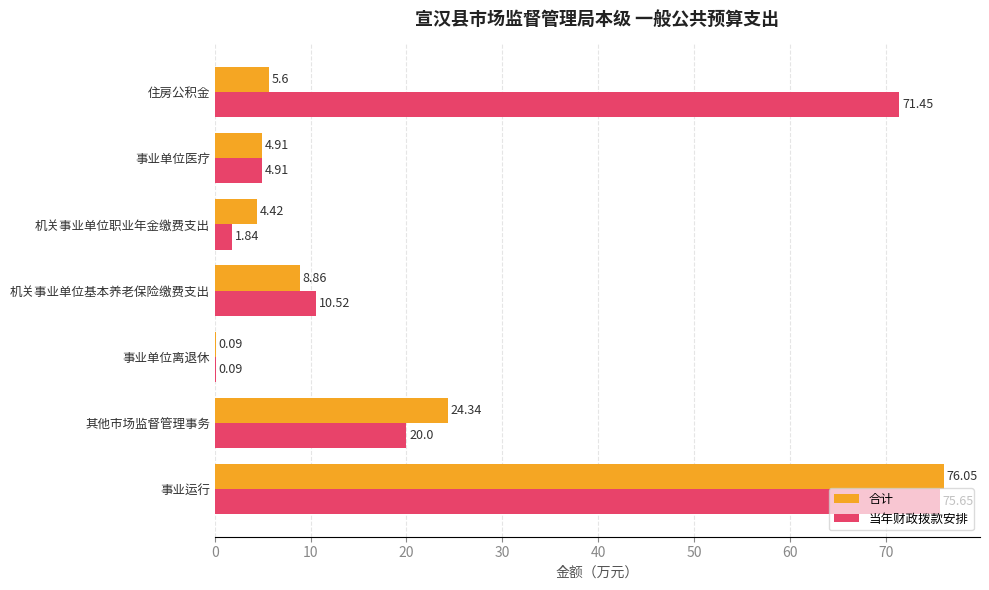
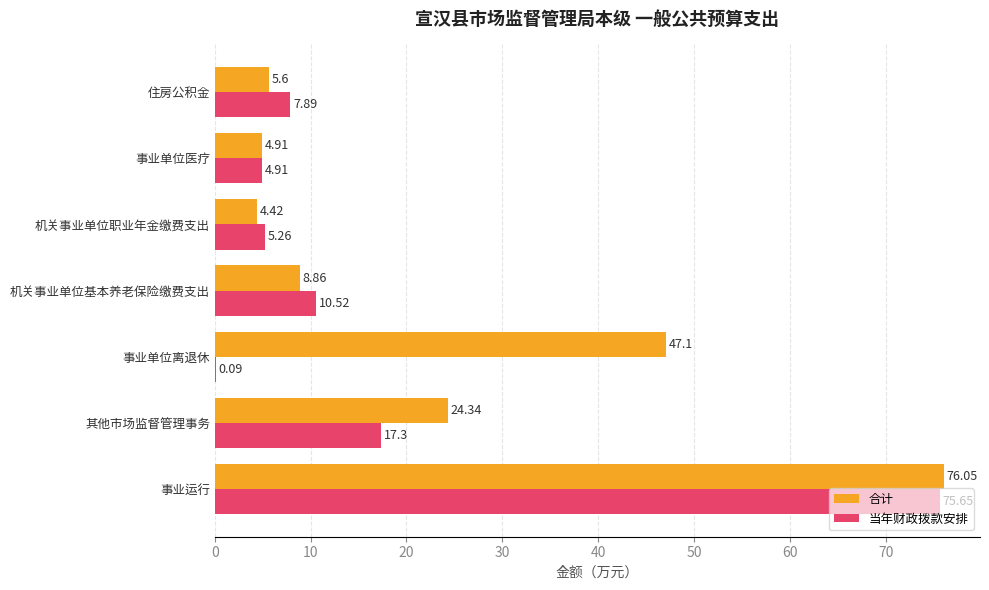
当年财政拨款安排, 住房公积金: 71.45 -> 7.89
当年财政拨款安排, 机关事业单位职业年金缴费支出: 1.84 -> 5.26
合计, 事业单位离退休: 0.09 -> 47.1
当年财政拨款安排, 其他市场监督管理事务: 20.0 -> 17.3
